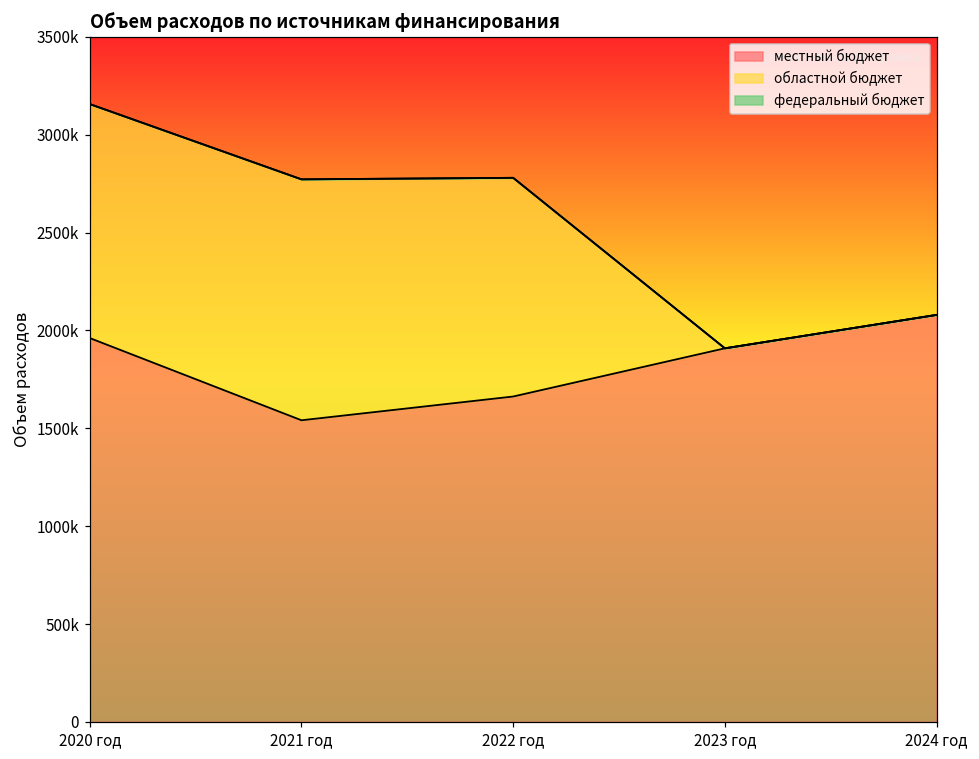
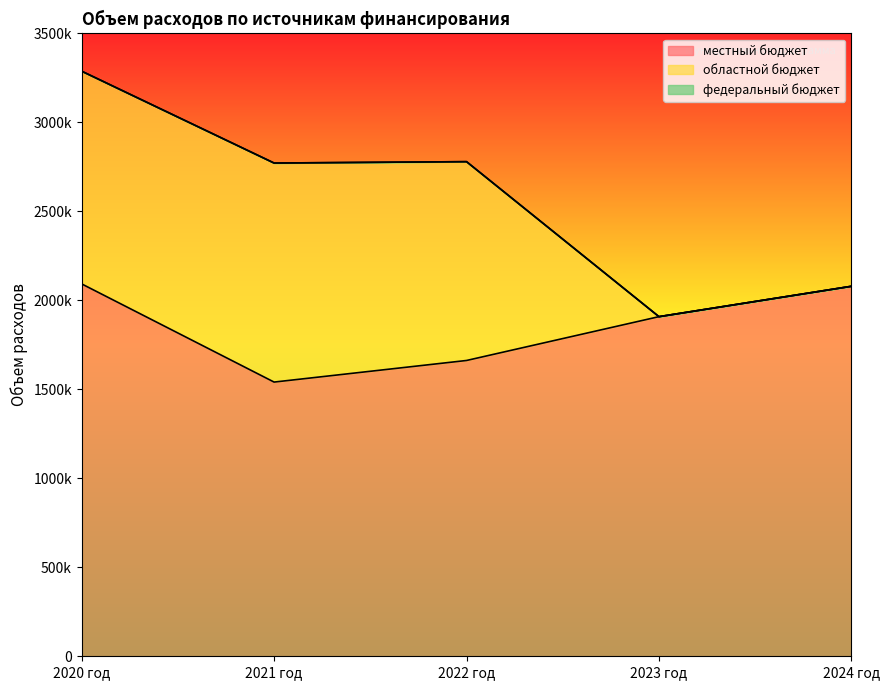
местный бюджет, 2020 год: 1960000 -> 2090000
